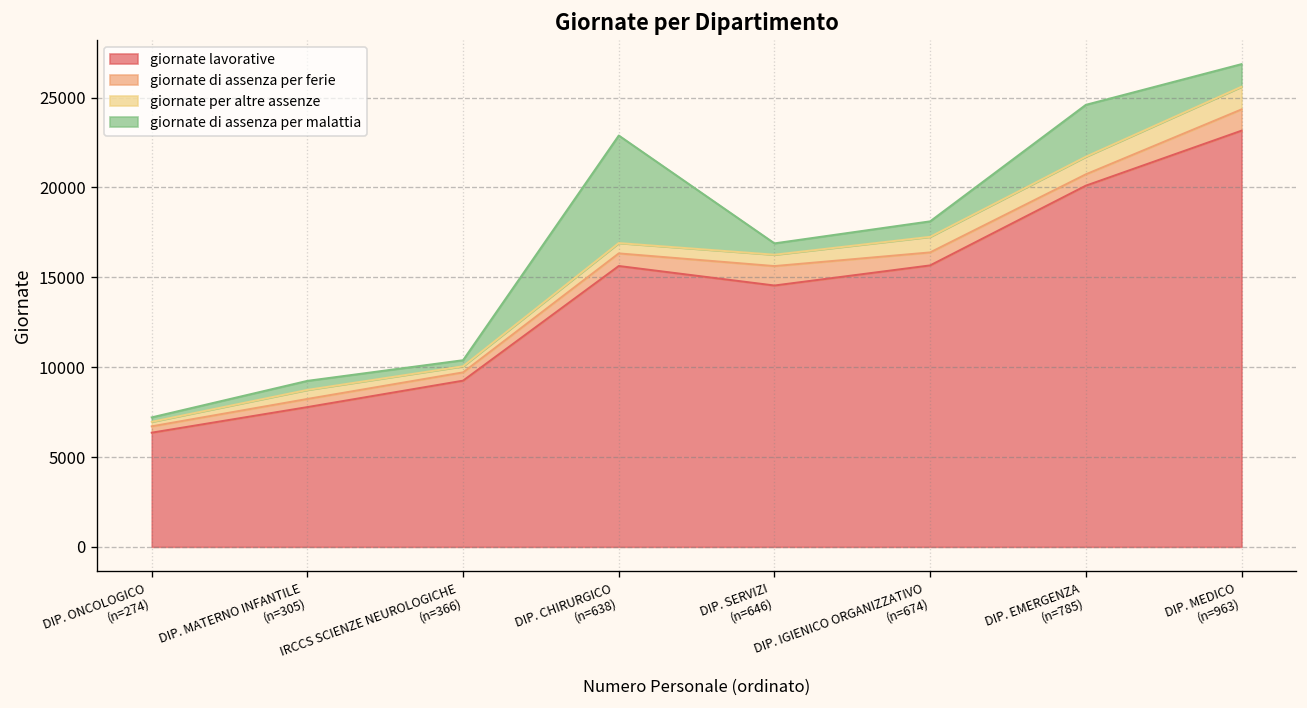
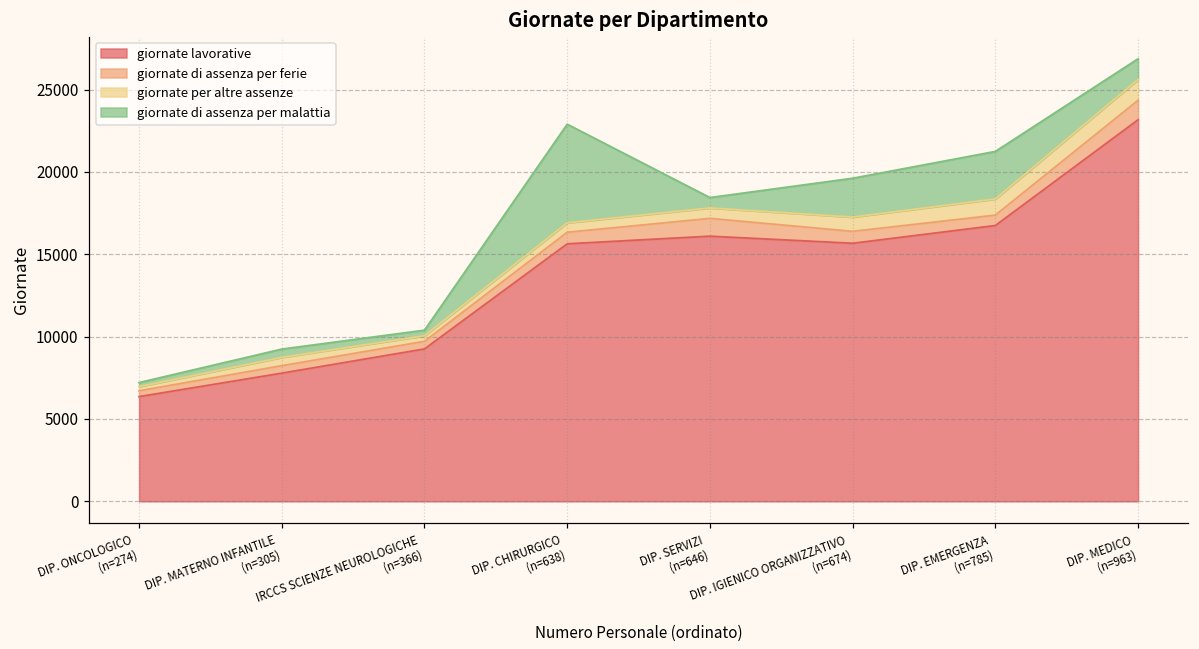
giornate lavorative, DIP. SERVIZI (n=646): 14500 -> 16100
giornate di assenza per malattia, DIP. IGIENICO ORGANIZZATIVO (n=674): 900 -> 2400
giornate lavorative, DIP. EMERGENZA (n=785): 20100 -> 16700
